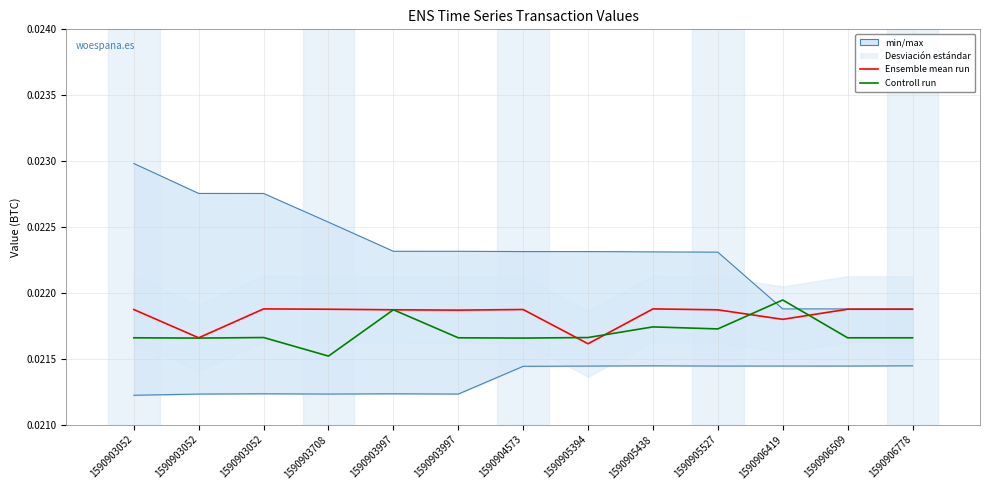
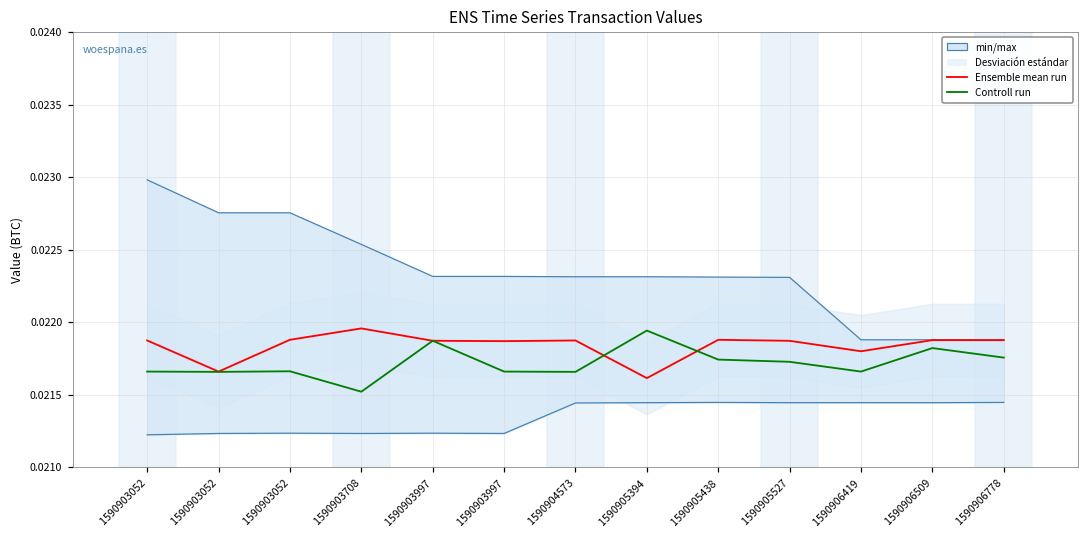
Ensemble mean run, 1590903708: 0.02188 -> 0.02196
Controll run, 1590905394: 0.02166 -> 0.02194
Controll run, 1590906419: 0.02195 -> 0.02166
Controll run, 1590906509: 0.02166 -> 0.02182
Controll run, 1590906778: 0.02166 -> 0.02176
